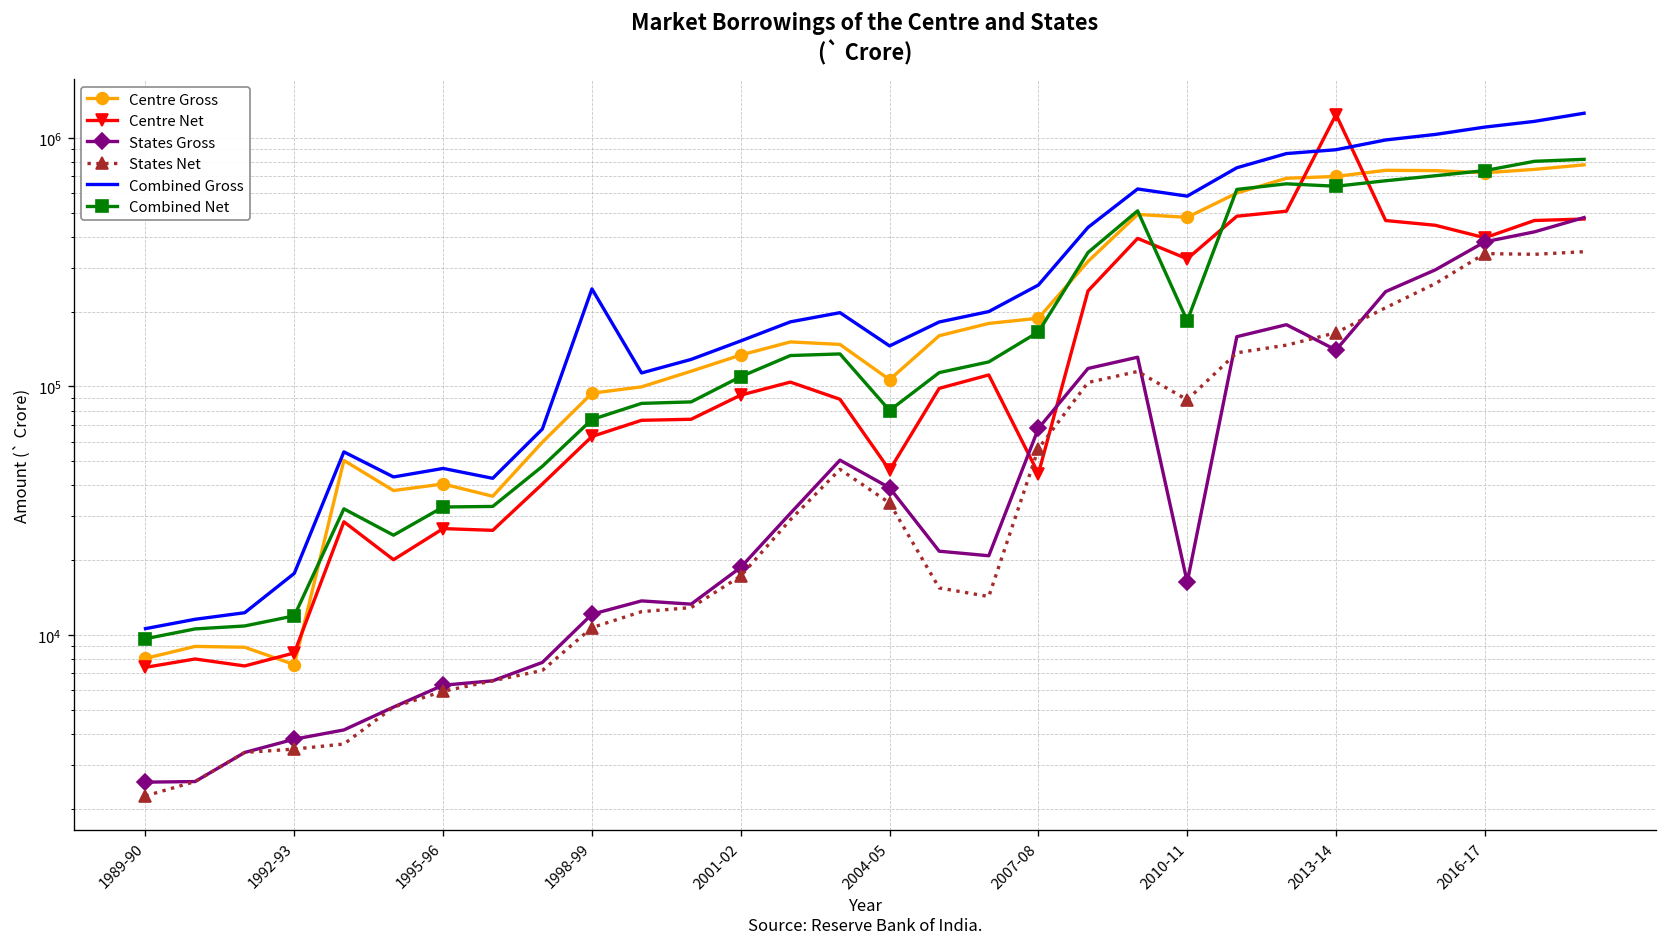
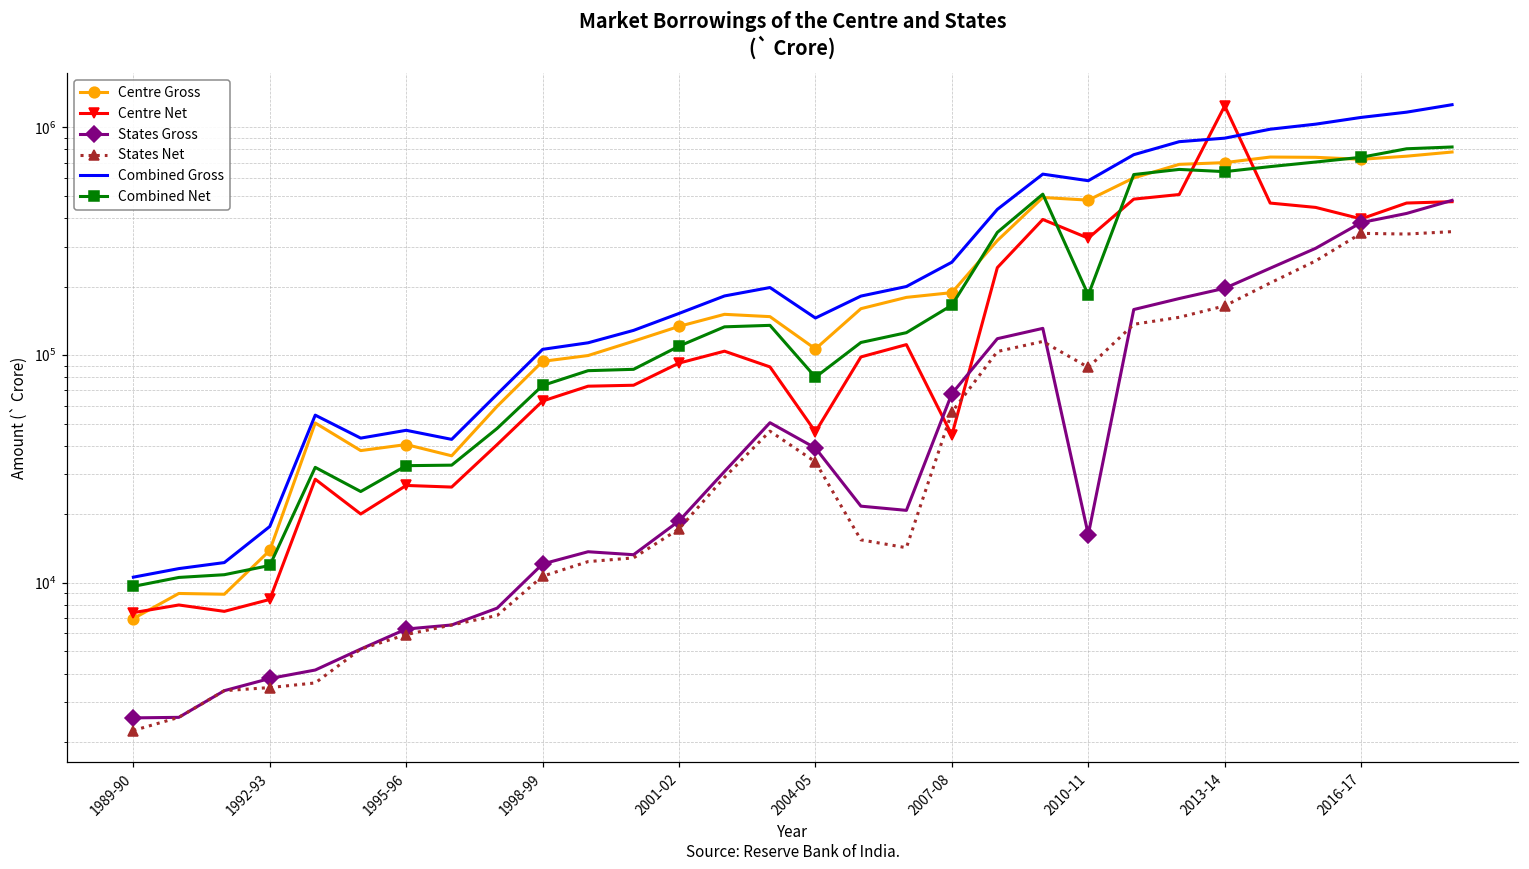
Centre Gross, 1989-90: 8000 -> 7000
Centre Gross, 1992-93: 7600 -> 14000
Combined Gross, 1998-99: 250000 -> 110000
States Gross, 2013-14: 140000 -> 200000
